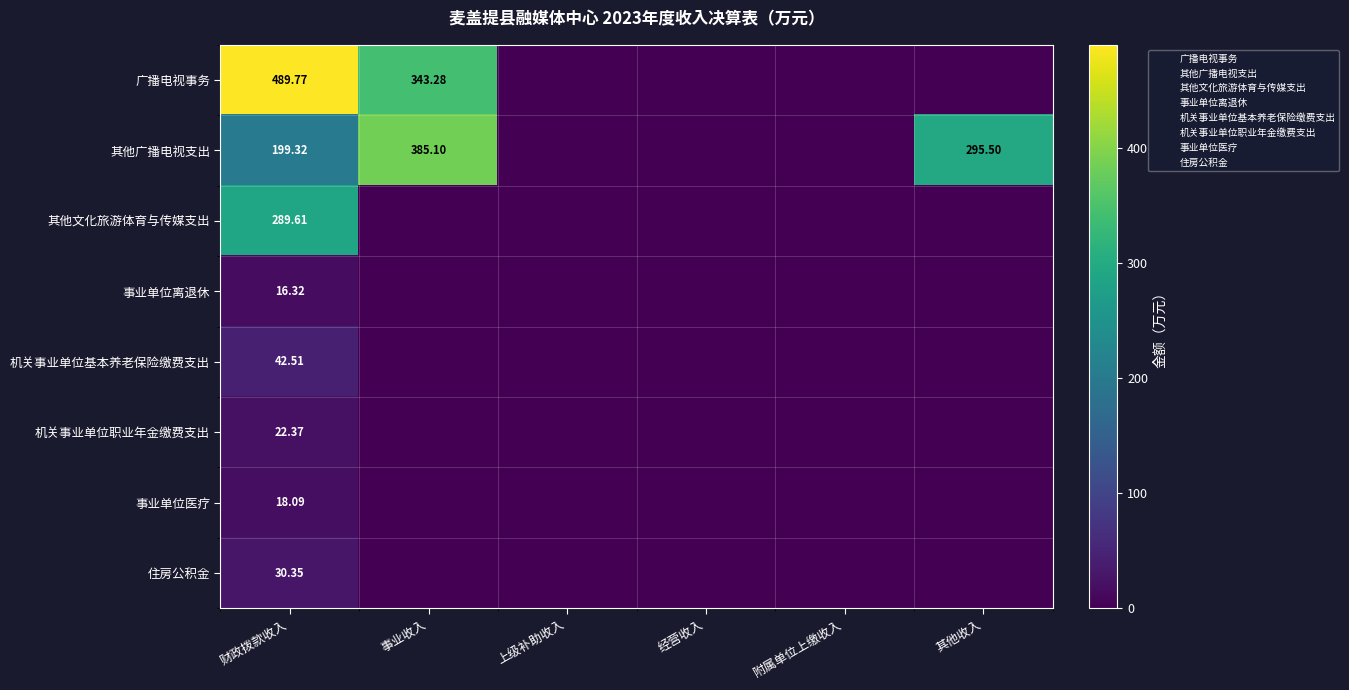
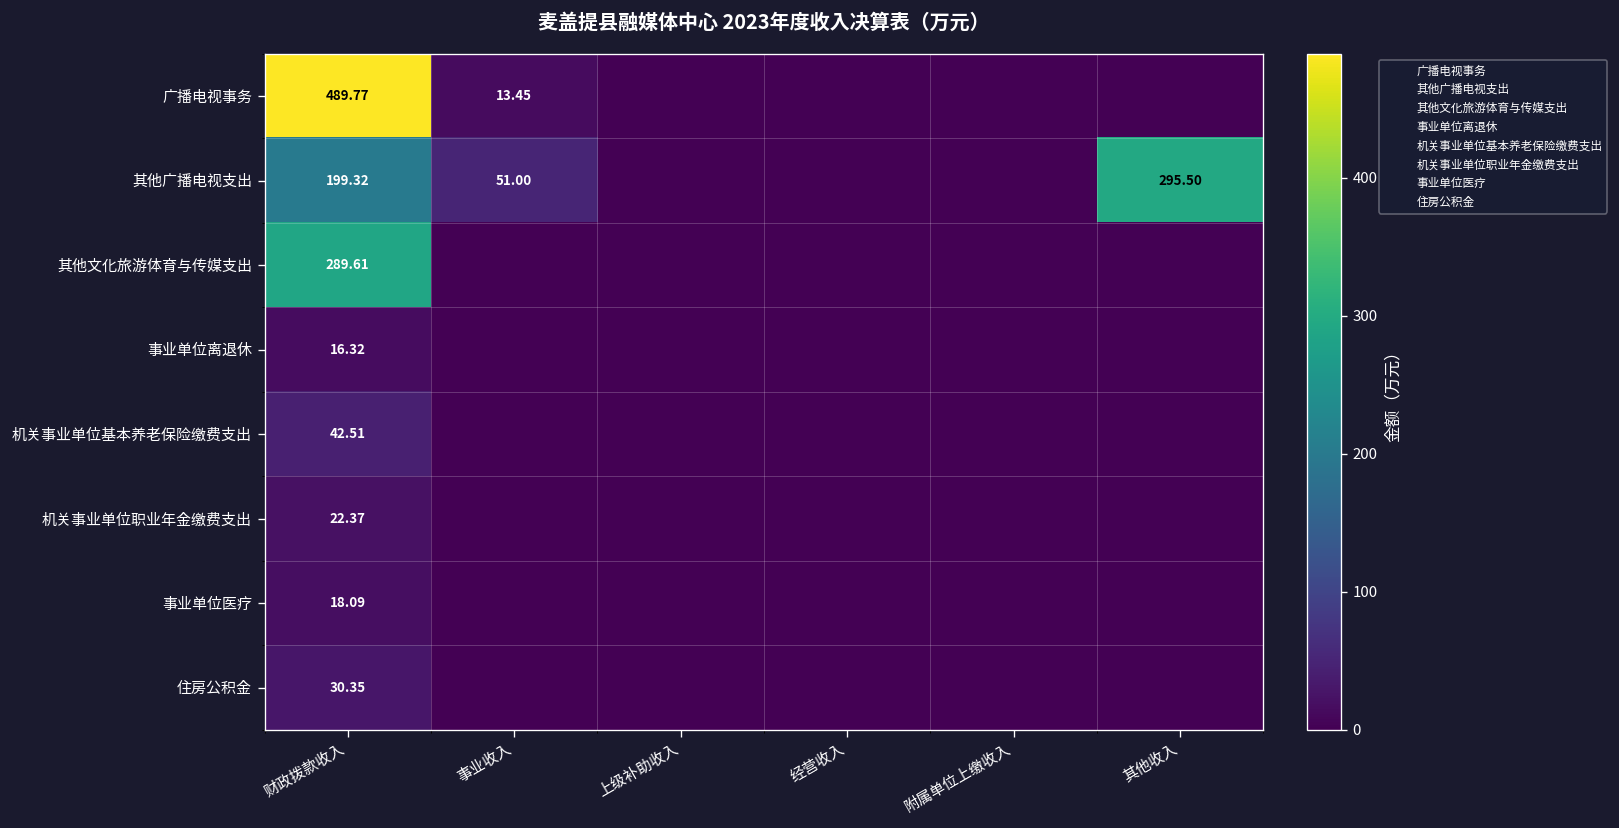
广播电视事务, 事业收入: 343.28 -> 13.45
其他广播电视支出, 事业收入: 385.10 -> 51.00
